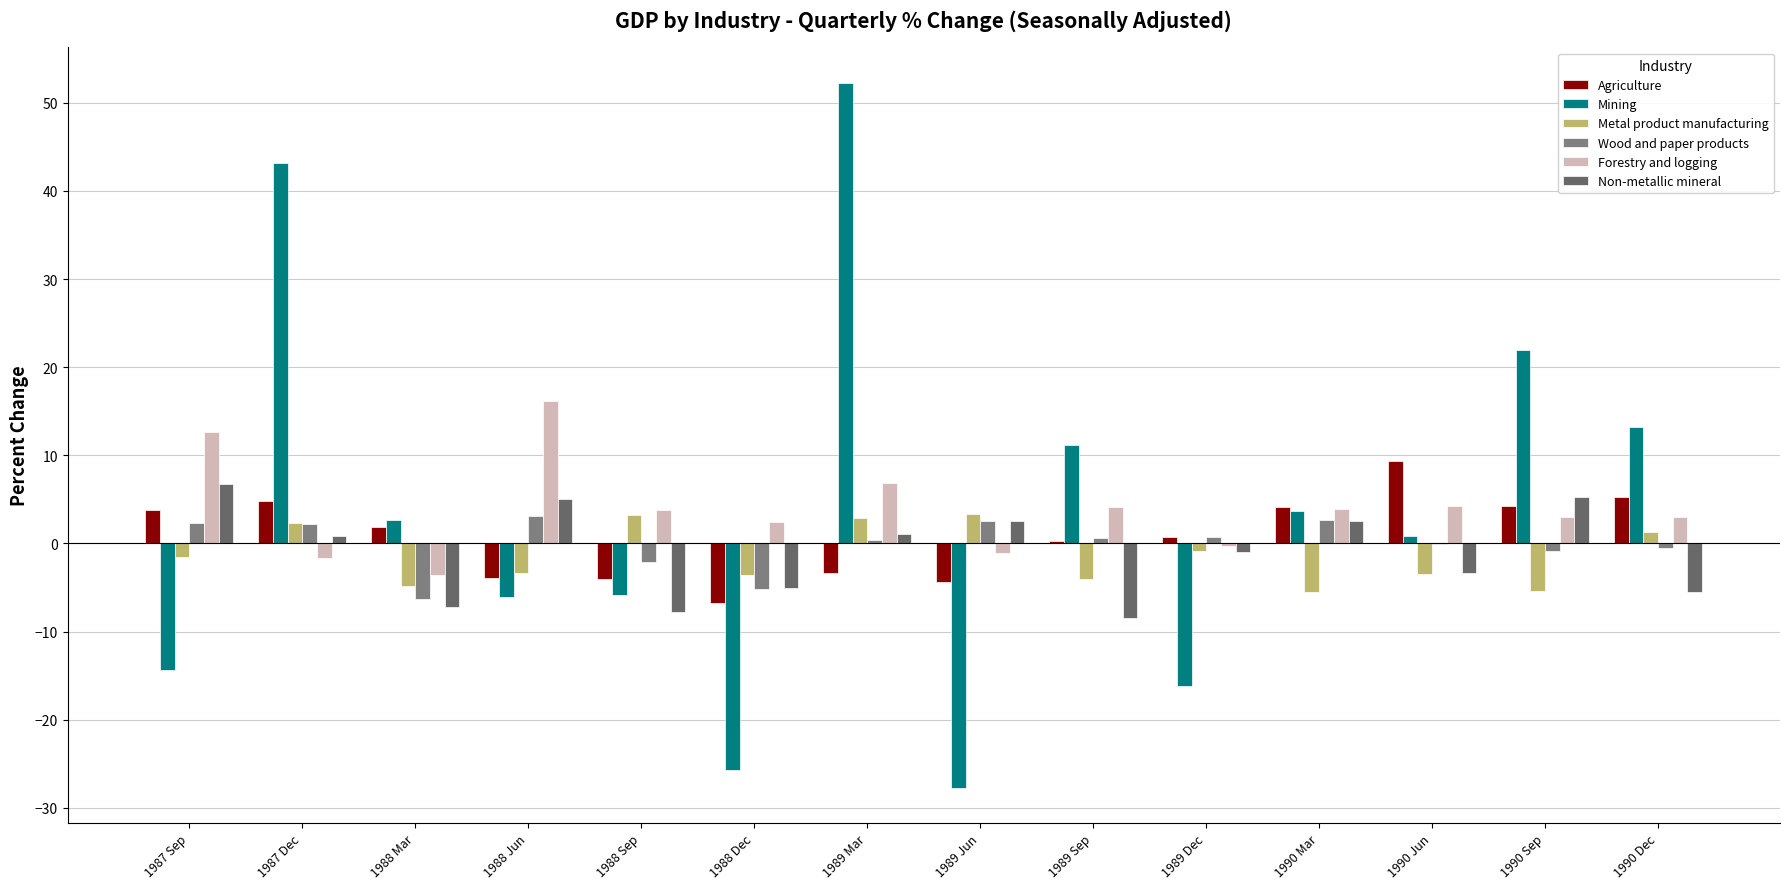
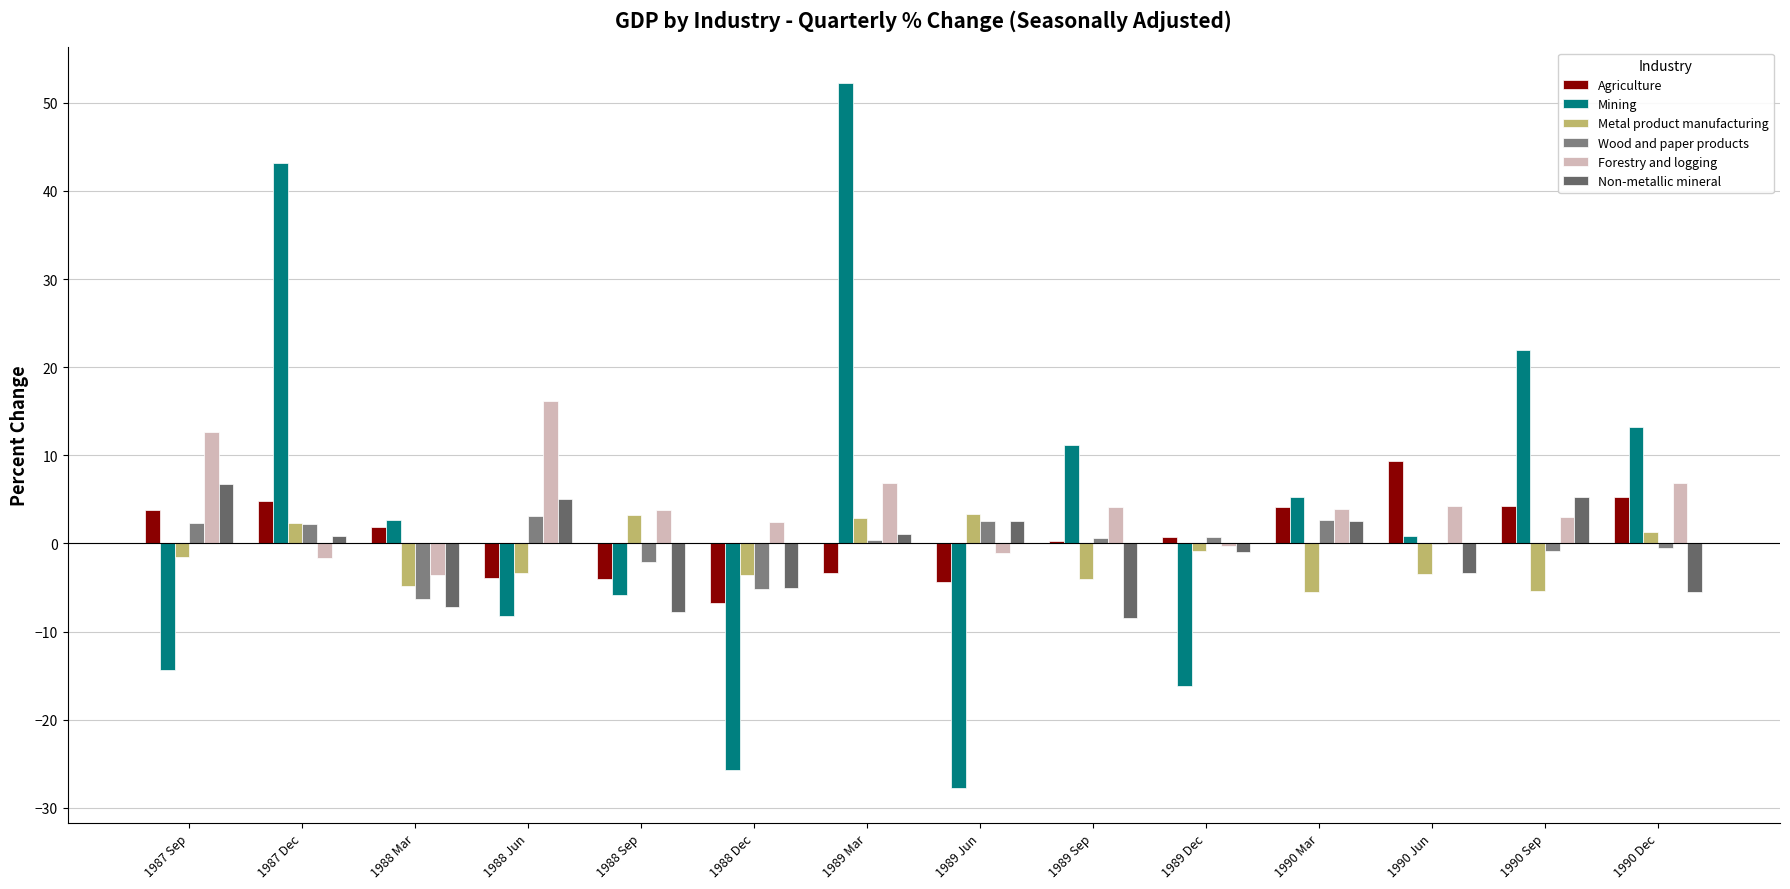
Mining, 1988 Jun: -6 -> -8
Mining, 1990 Mar: 4 -> 5
Forestry and logging, 1990 Dec: 3 -> 7
